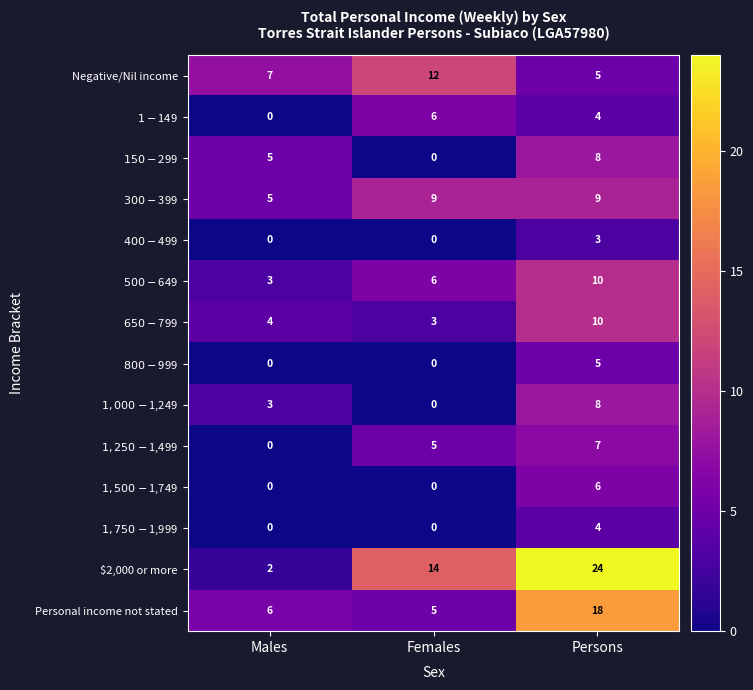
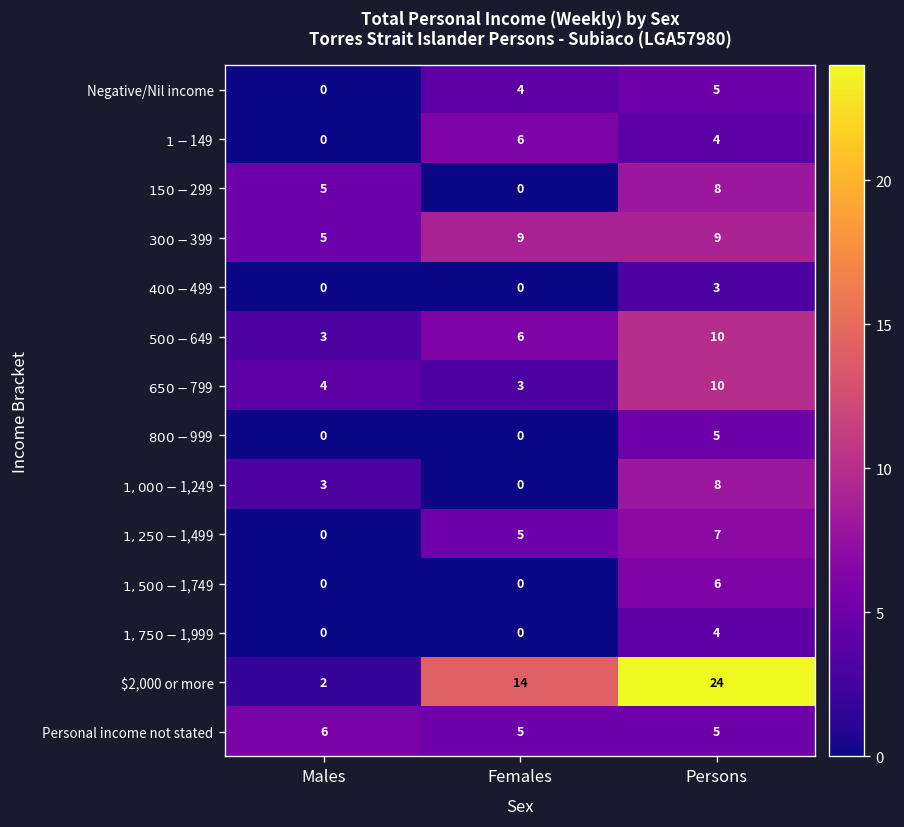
Negative/Nil income, Males: 7 -> 0
Negative/Nil income, Females: 12 -> 4
Personal income not stated, Persons: 18 -> 5
